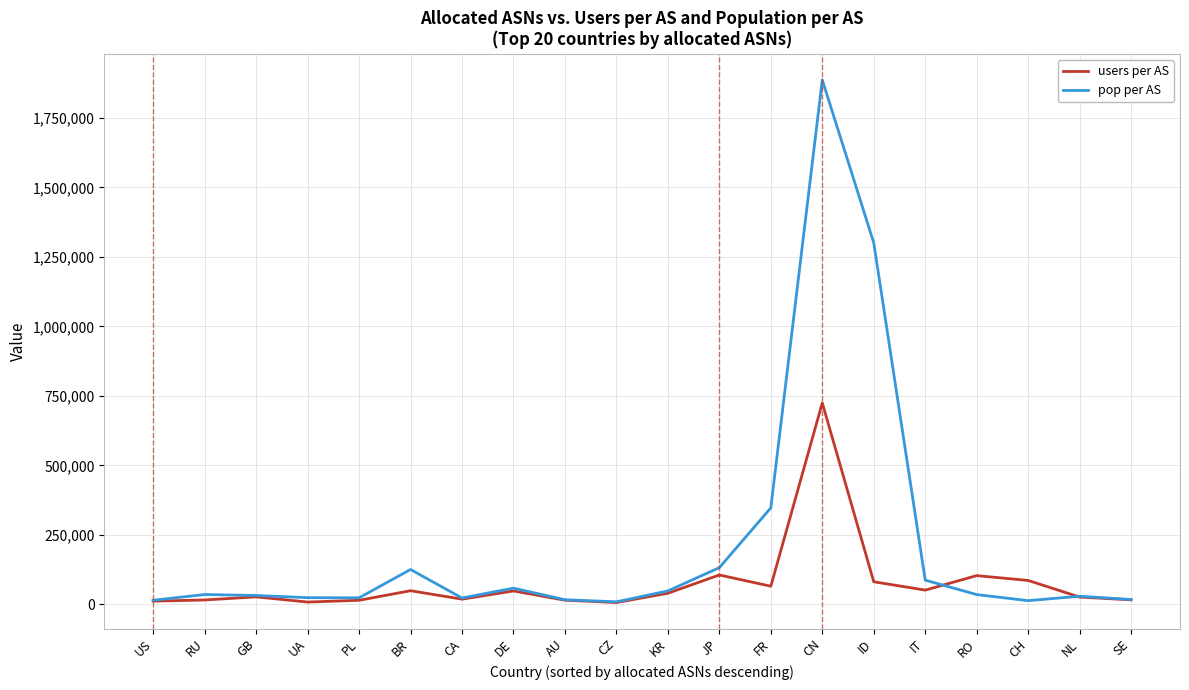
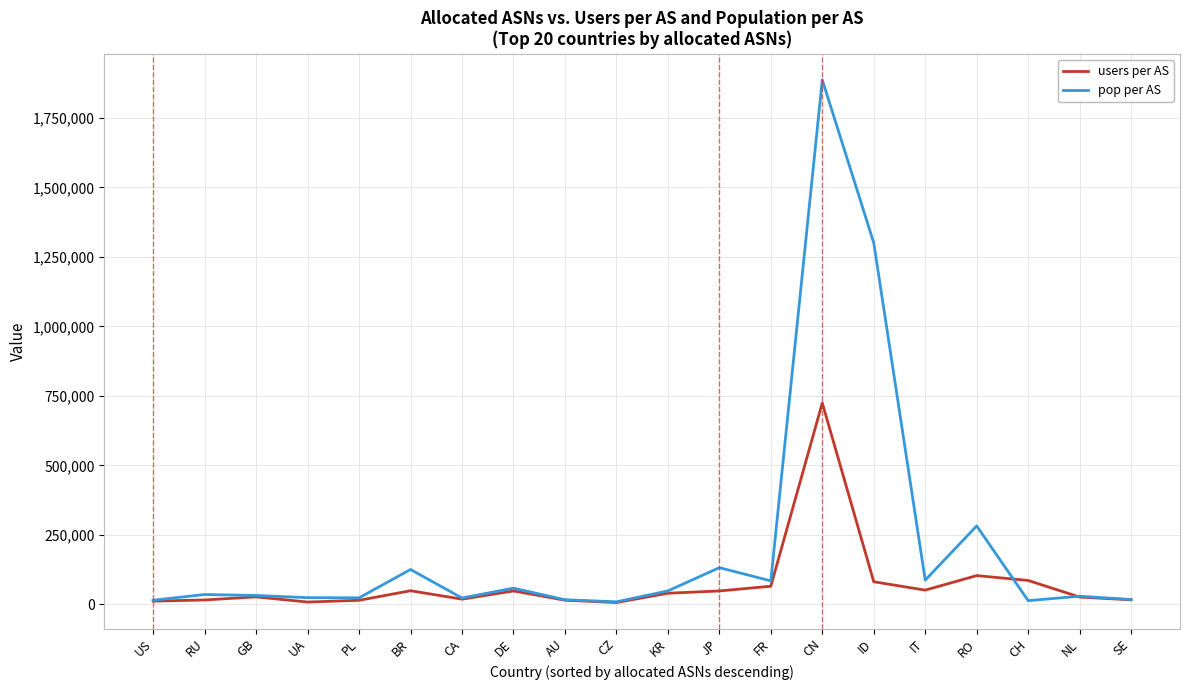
users per AS, JP: 110,000 -> 50,000
pop per AS, FR: 350,000 -> 80,000
pop per AS, RO: 30,000 -> 280,000
